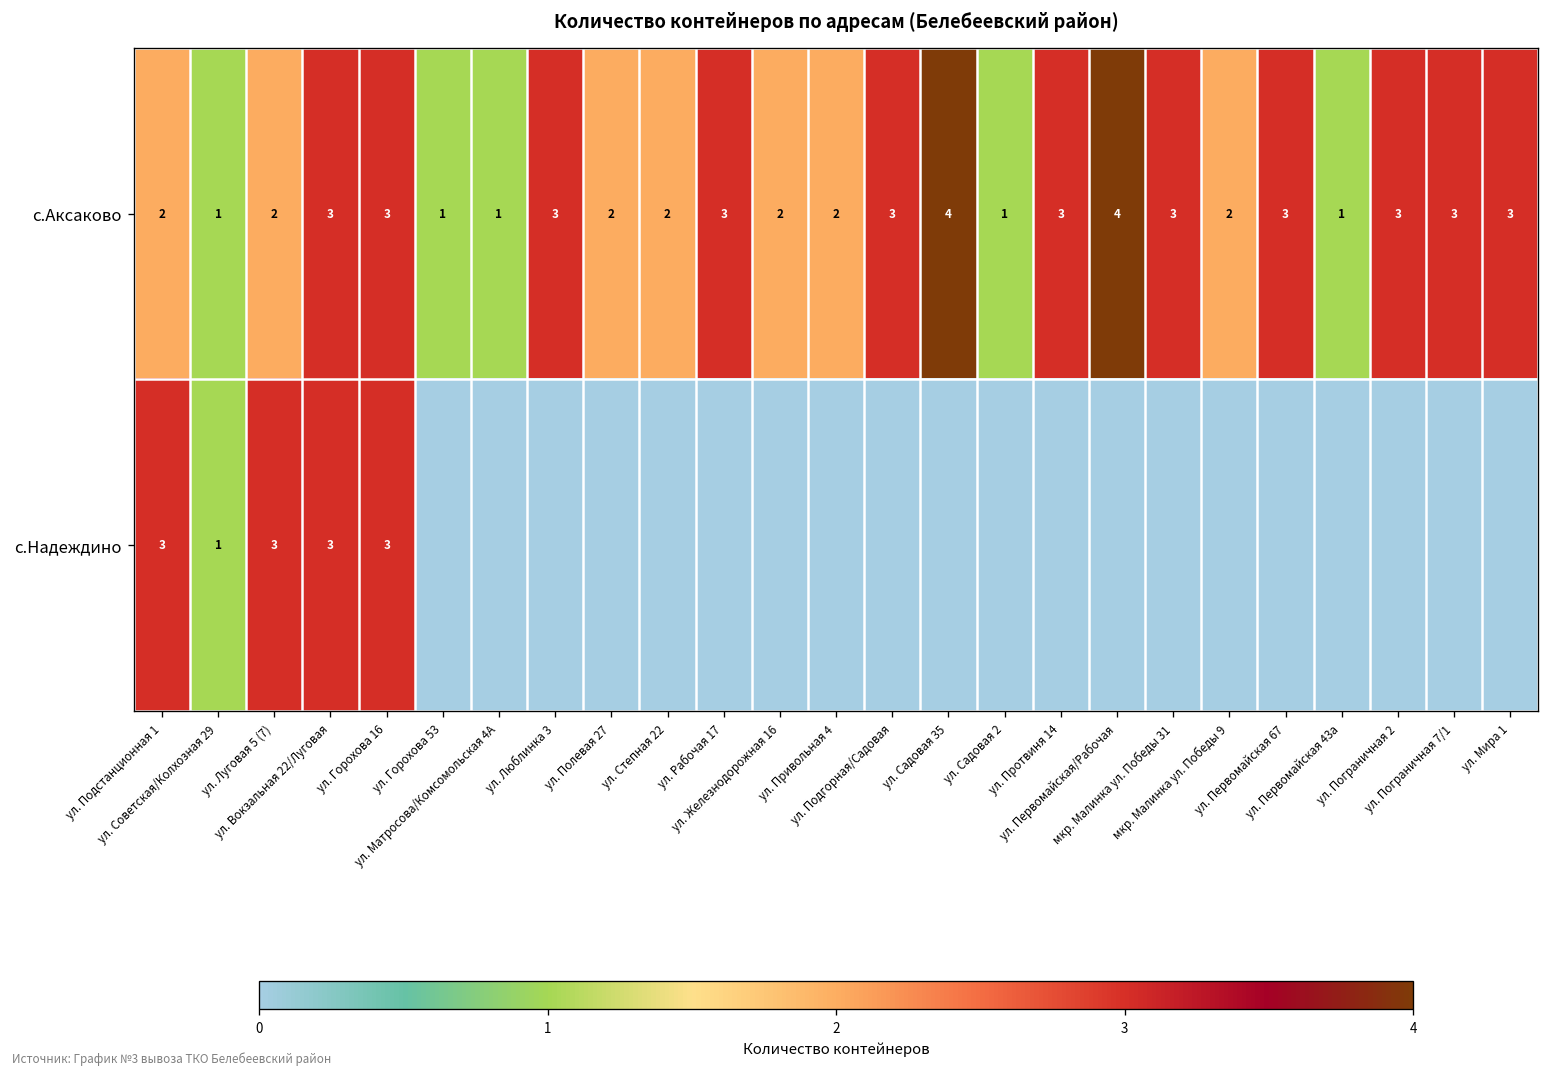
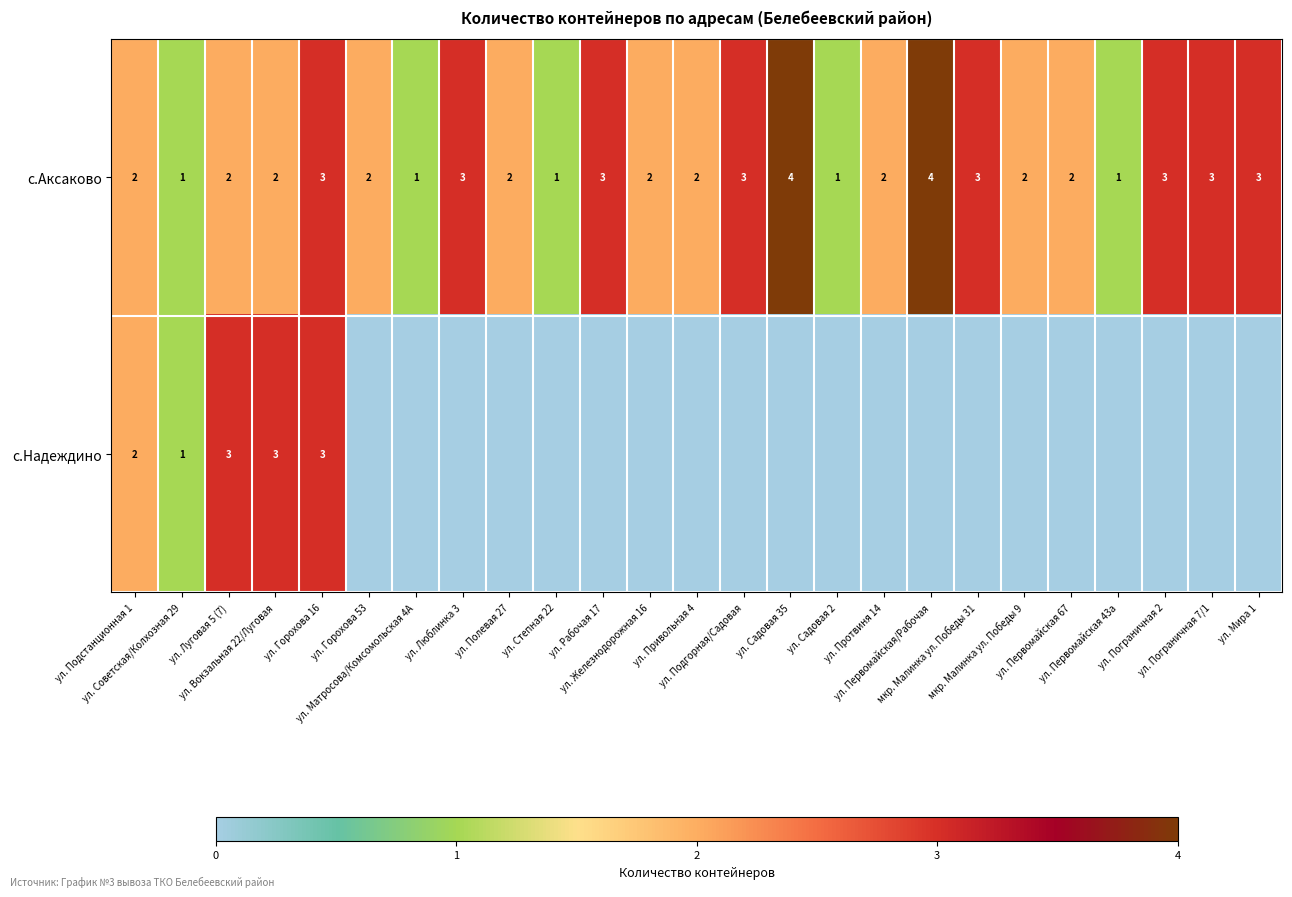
с.Аксаково, ул. Вокзальная 22/Луговая: 3 -> 2
с.Аксаково, ул. Горохова 53: 1 -> 2
с.Аксаково, ул. Степная 22: 2 -> 1
с.Аксаково, ул. Протвиня 14: 3 -> 2
с.Аксаково, ул. Первомайская 67: 3 -> 2
с.Надеждино, ул. Подстанционная 1: 3 -> 2
